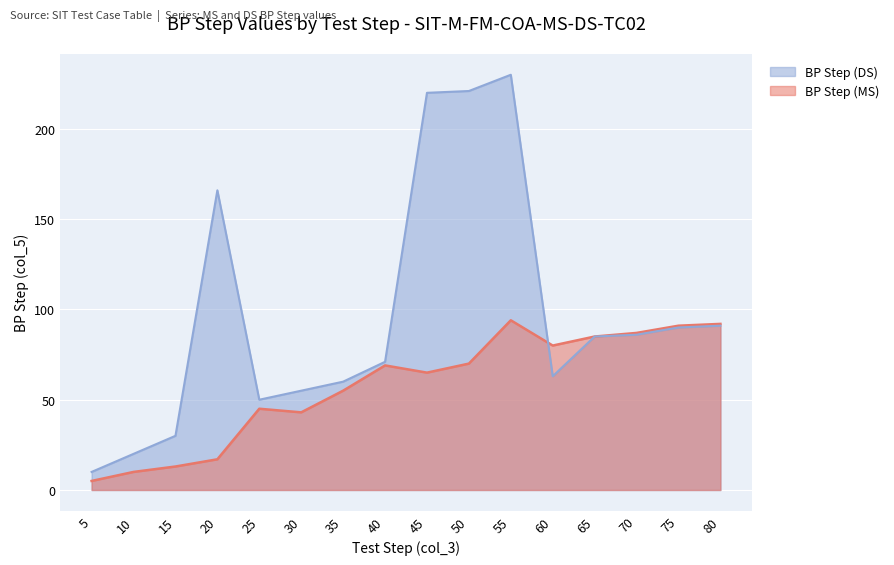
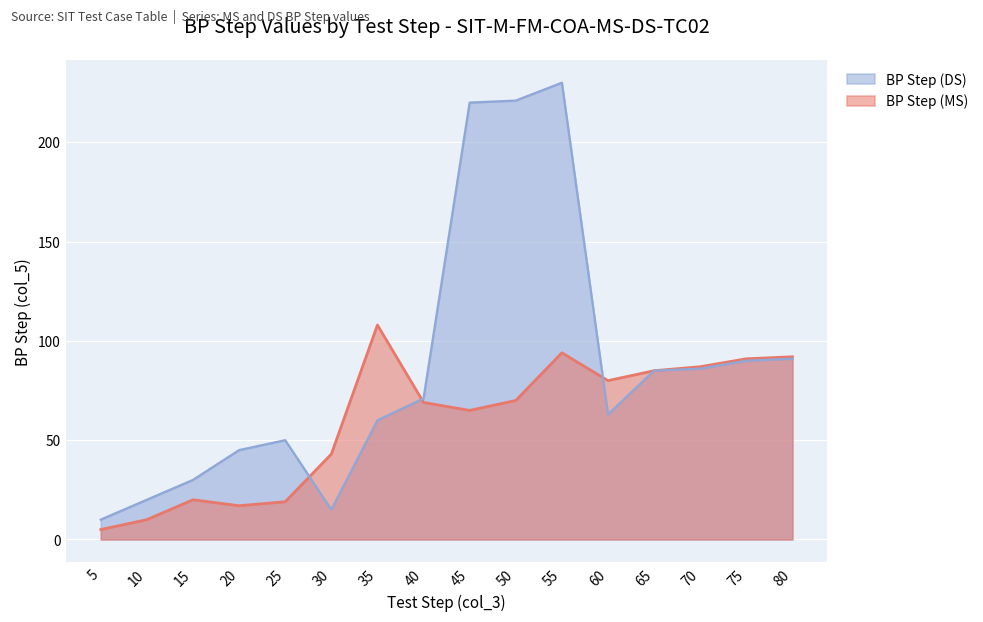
BP Step (MS), 15: 13 -> 20
BP Step (DS), 20: 166 -> 45
BP Step (MS), 25: 45 -> 19
BP Step (DS), 30: 55 -> 15
BP Step (MS), 35: 55 -> 108
